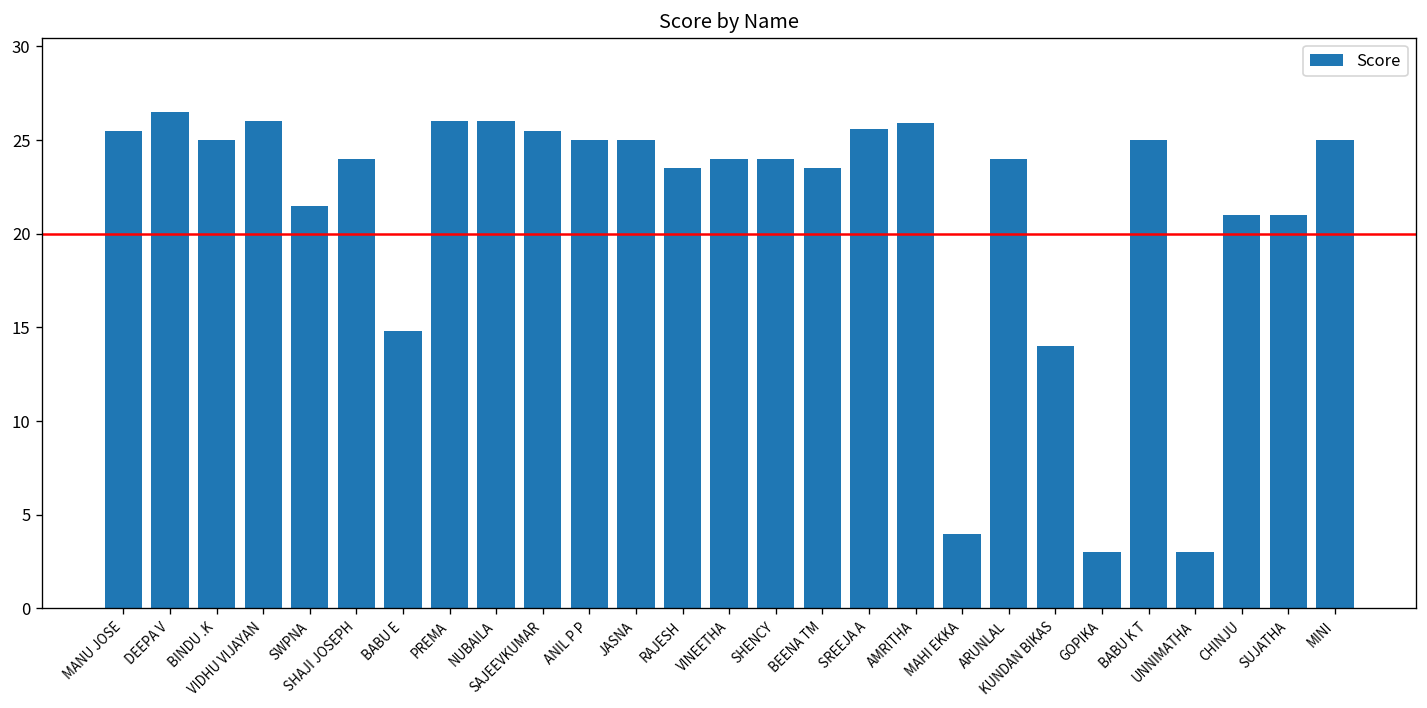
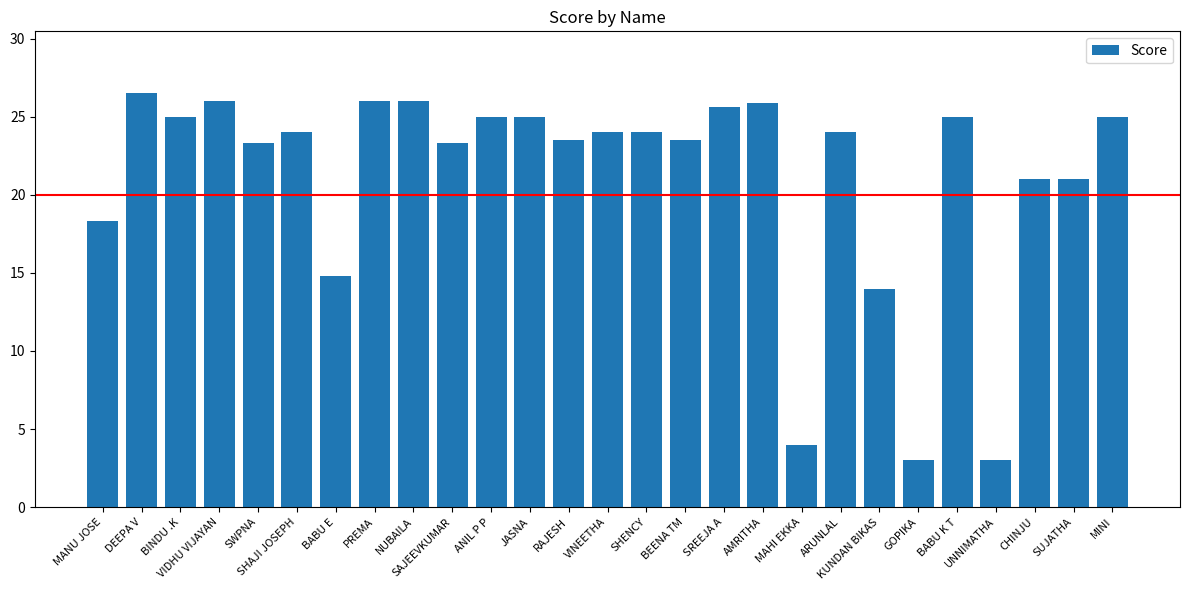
MANU JOSE: 25.5 -> 18.3
SWPNA: 21.5 -> 23.3
SAJEEVKUMAR: 25.5 -> 23.3
